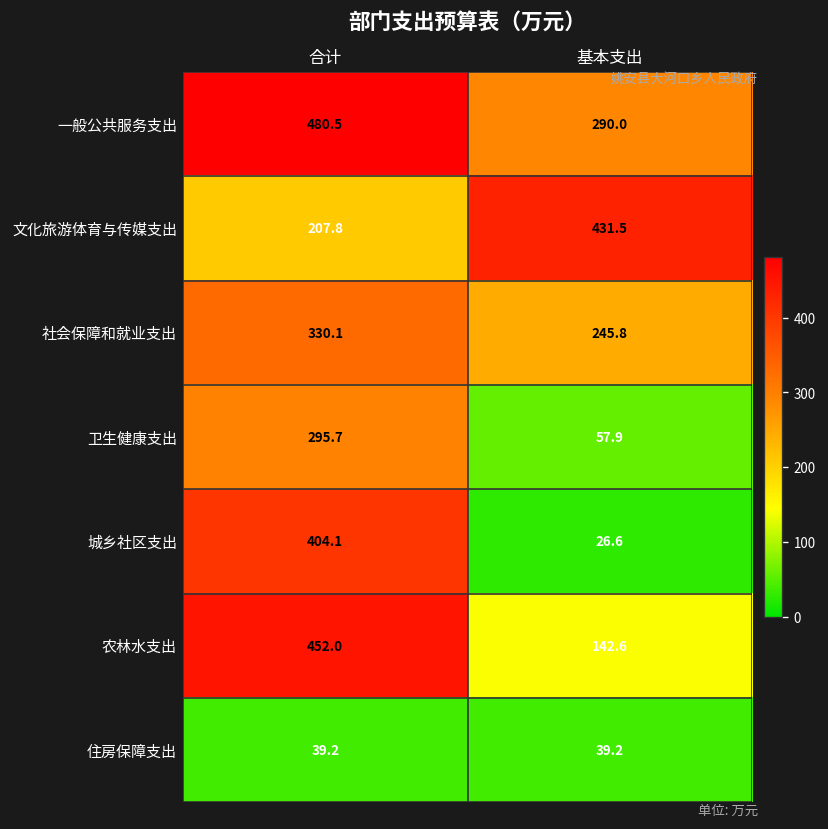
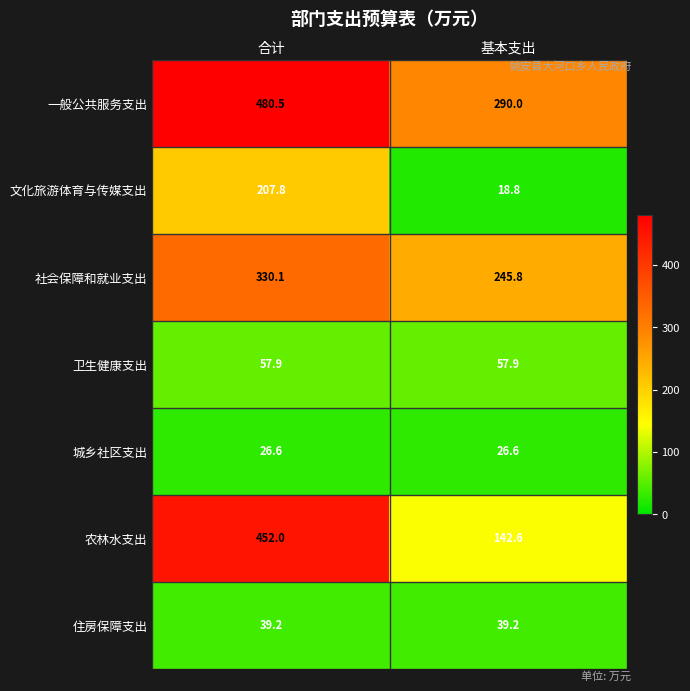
文化旅游体育与传媒支出, 基本支出: 431.5 -> 18.8
卫生健康支出, 合计: 295.7 -> 57.9
城乡社区支出, 合计: 404.1 -> 26.6
